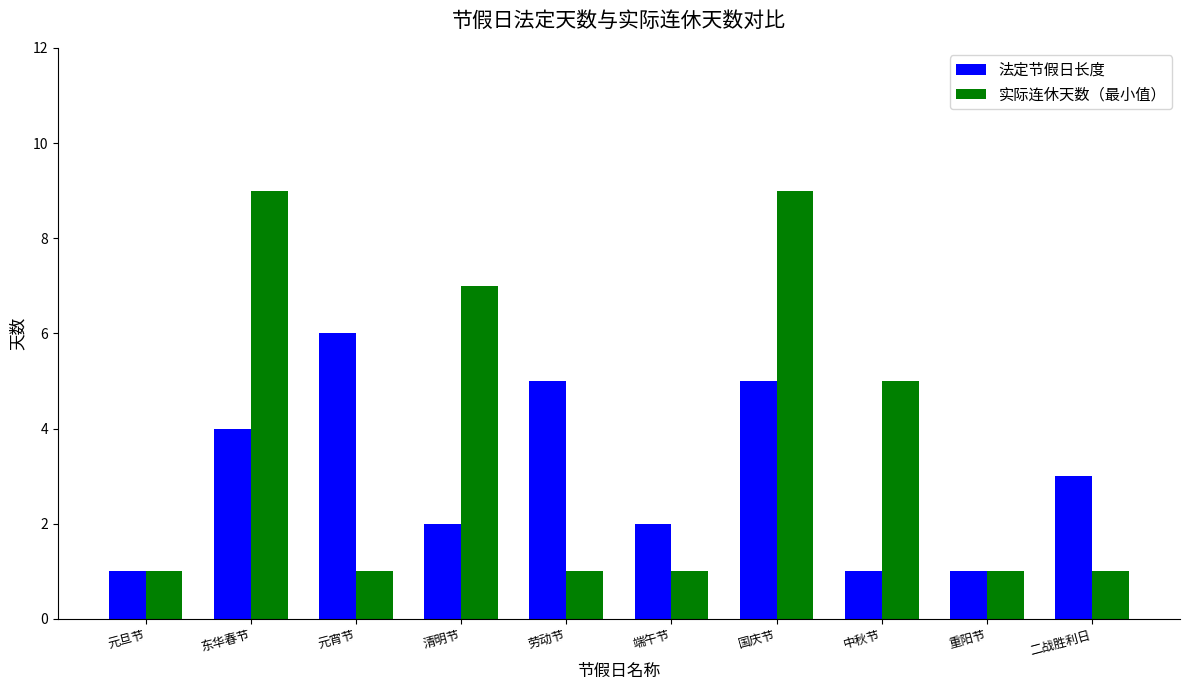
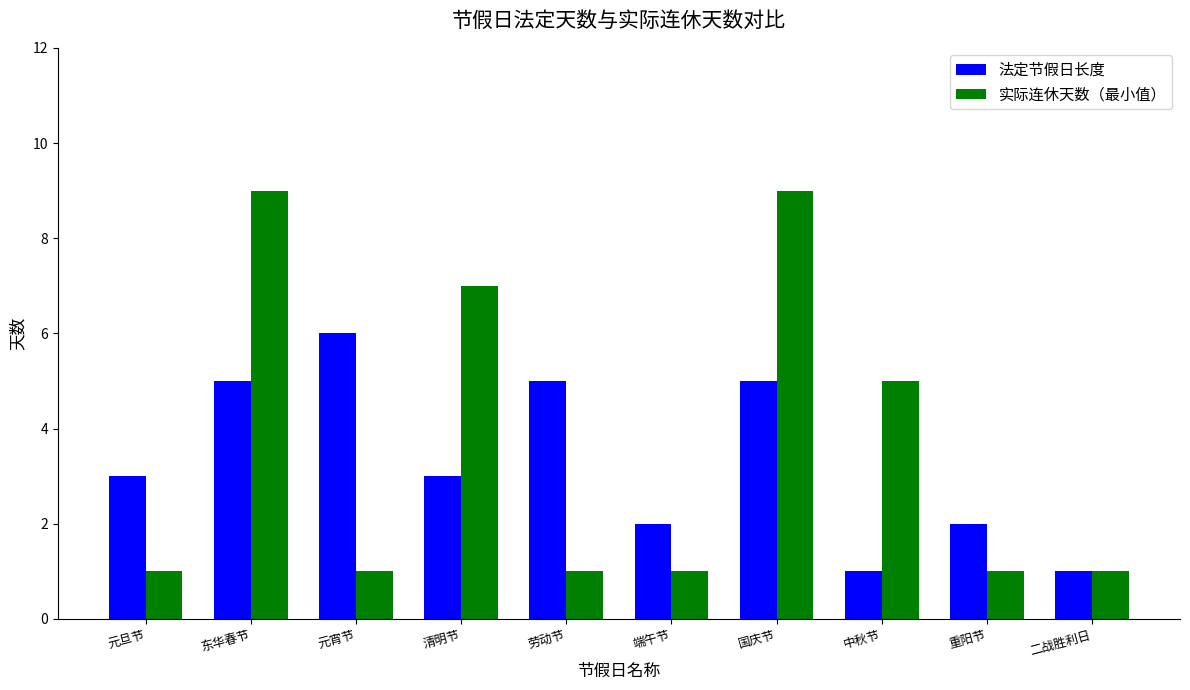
法定节假日长度, 元旦节: 1 -> 3
法定节假日长度, 东华春节: 4 -> 5
法定节假日长度, 清明节: 2 -> 3
法定节假日长度, 重阳节: 1 -> 2
法定节假日长度, 二战胜利日: 3 -> 1
